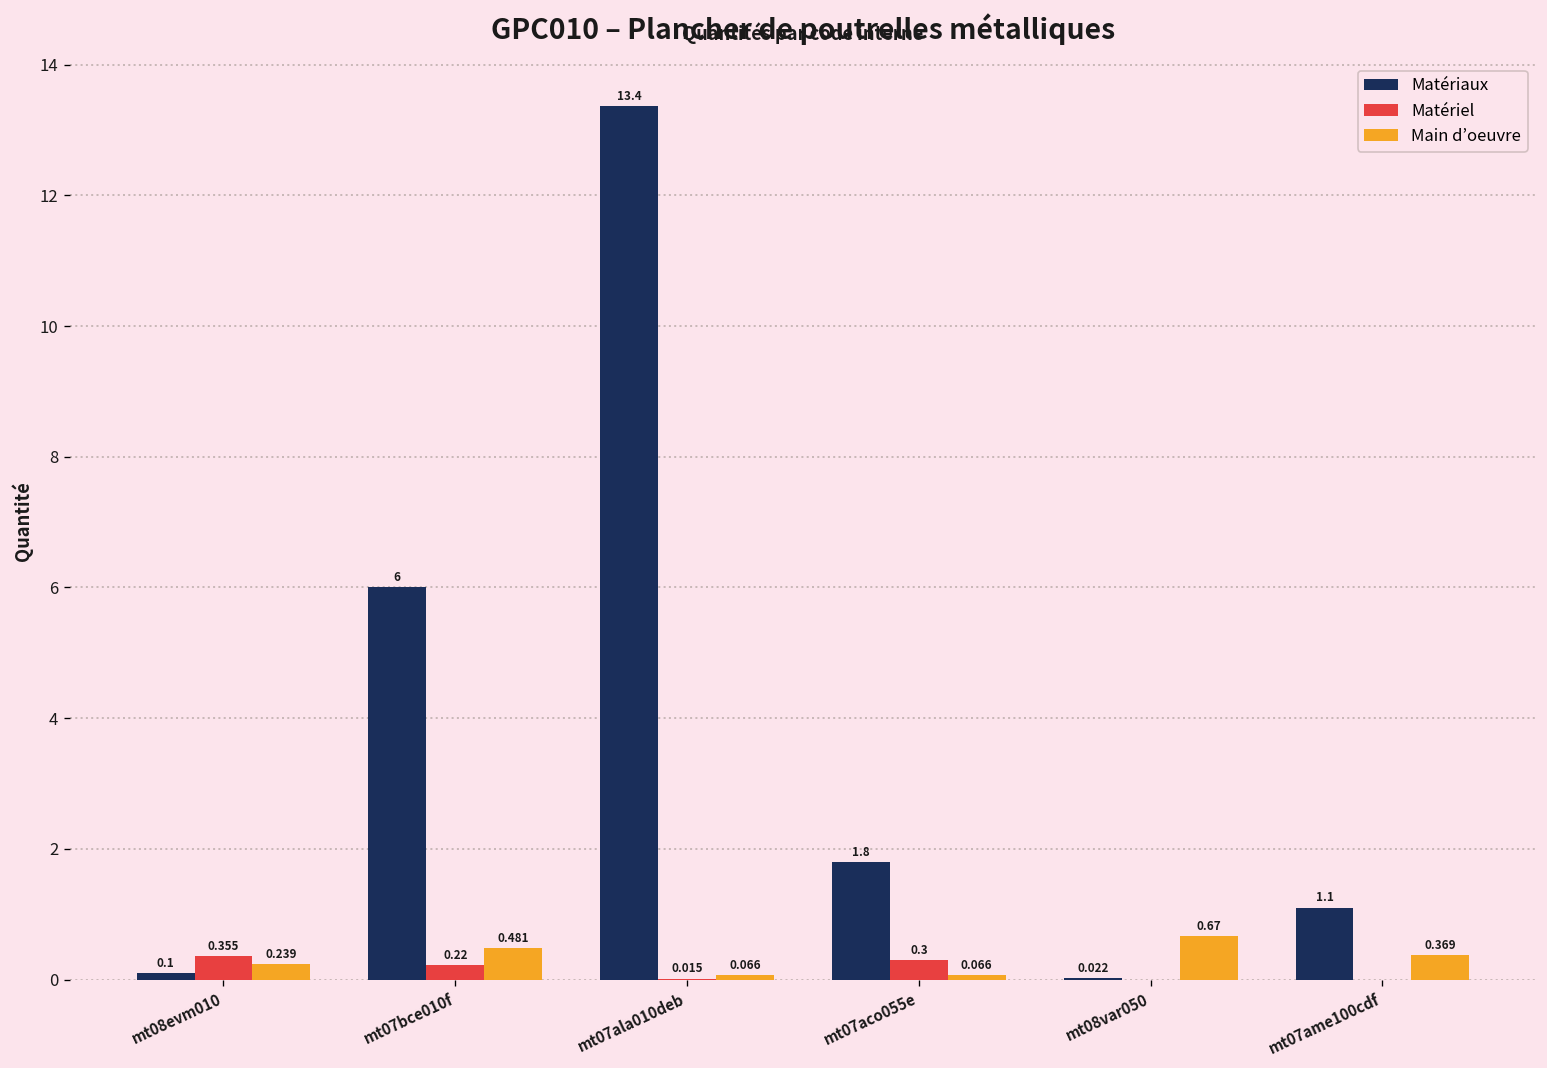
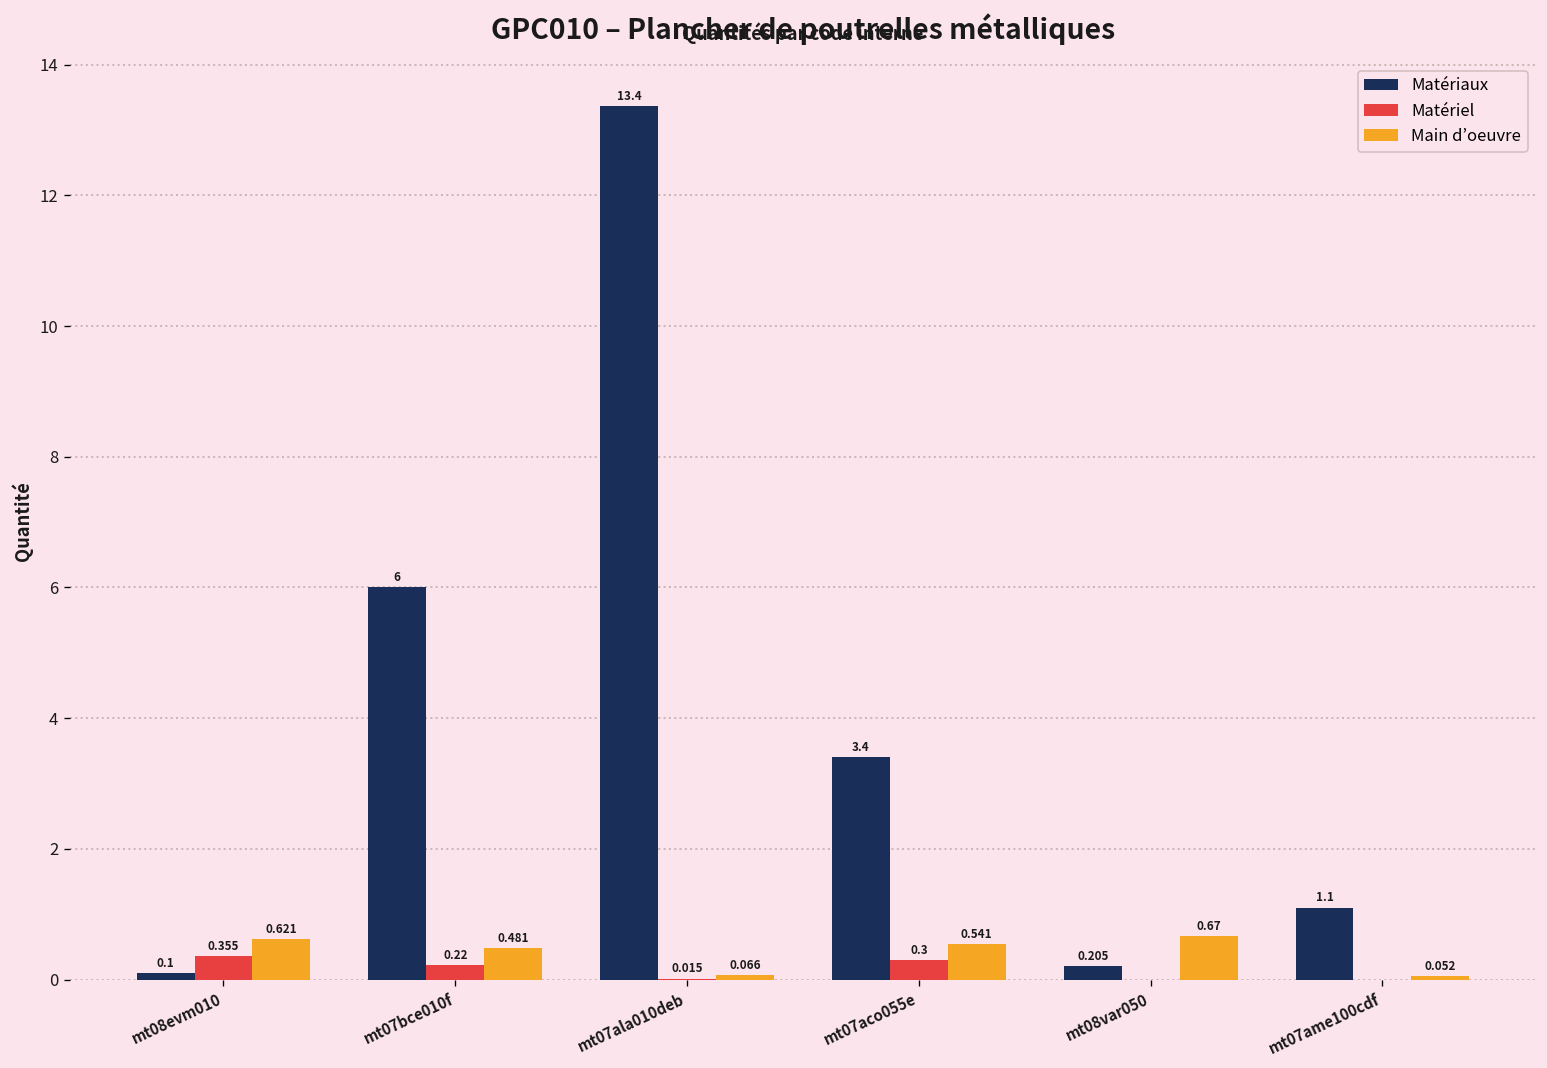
Main d’oeuvre, mt08evm010: 0.239 -> 0.621
Matériaux, mt07aco055e: 1.8 -> 3.4
Main d’oeuvre, mt07aco055e: 0.066 -> 0.541
Matériaux, mt08var050: 0.022 -> 0.205
Main d’oeuvre, mt07ame100cdf: 0.369 -> 0.052
